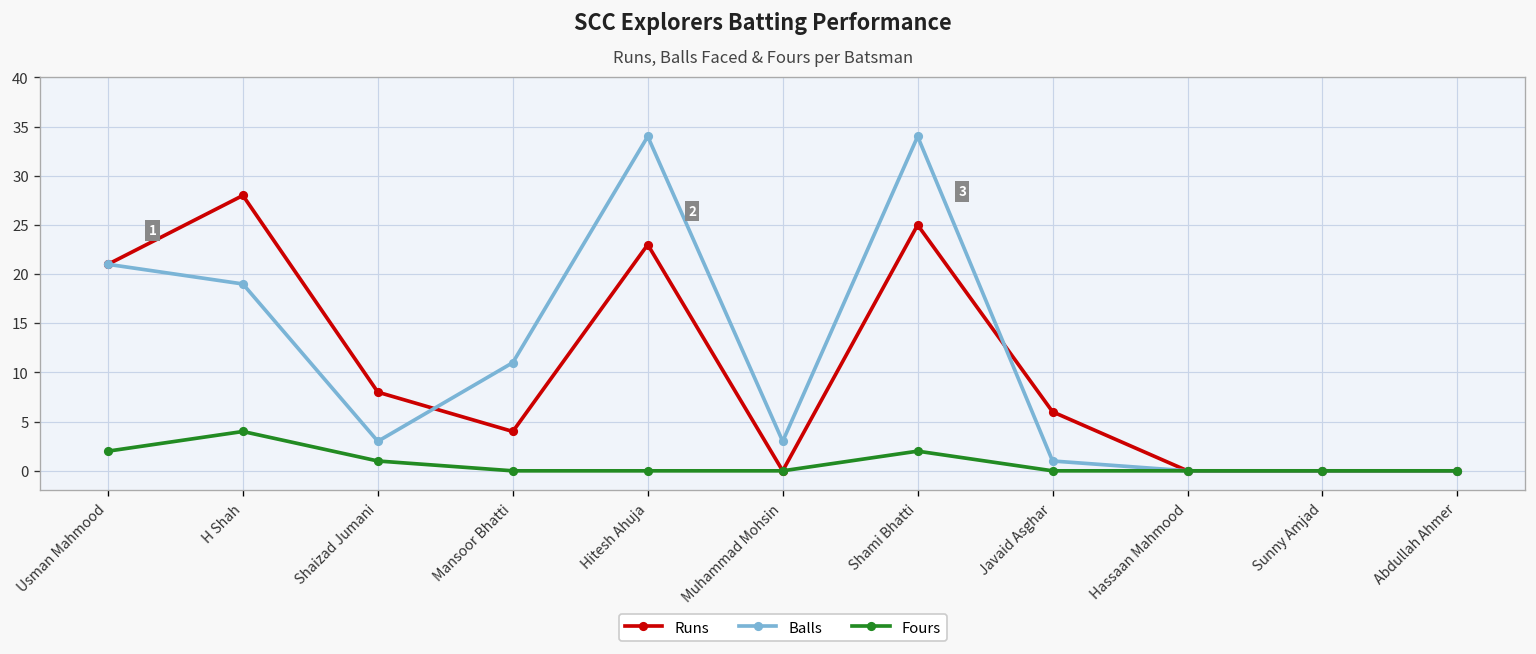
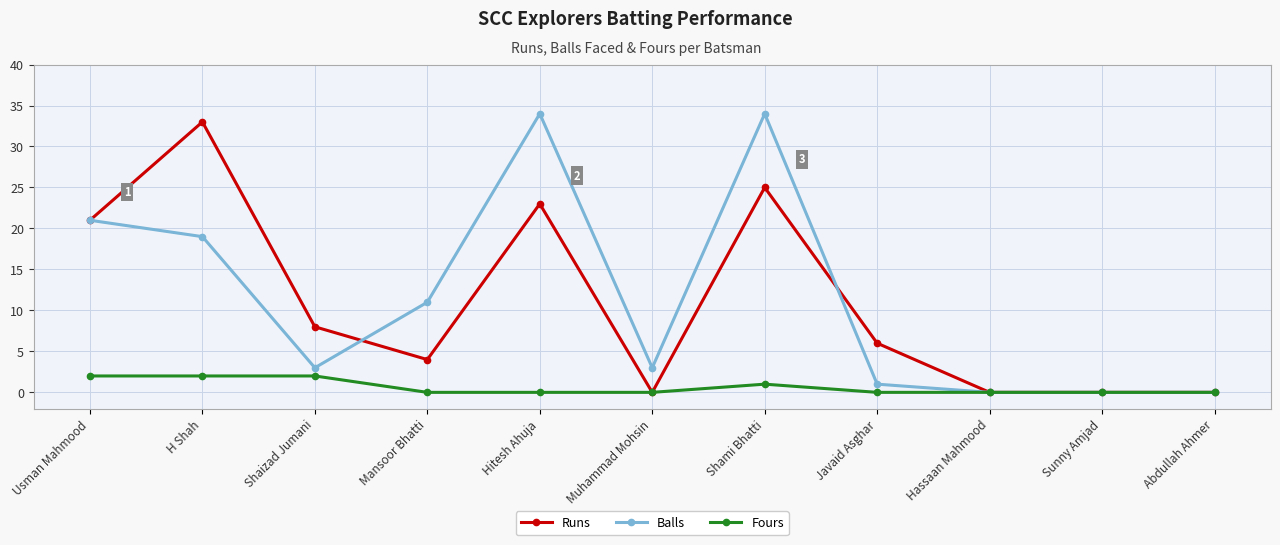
Runs, H Shah: 28 -> 33
Fours, H Shah: 4 -> 2
Fours, Shaizad Jumani: 1 -> 2
Fours, Shami Bhatti: 2 -> 1
